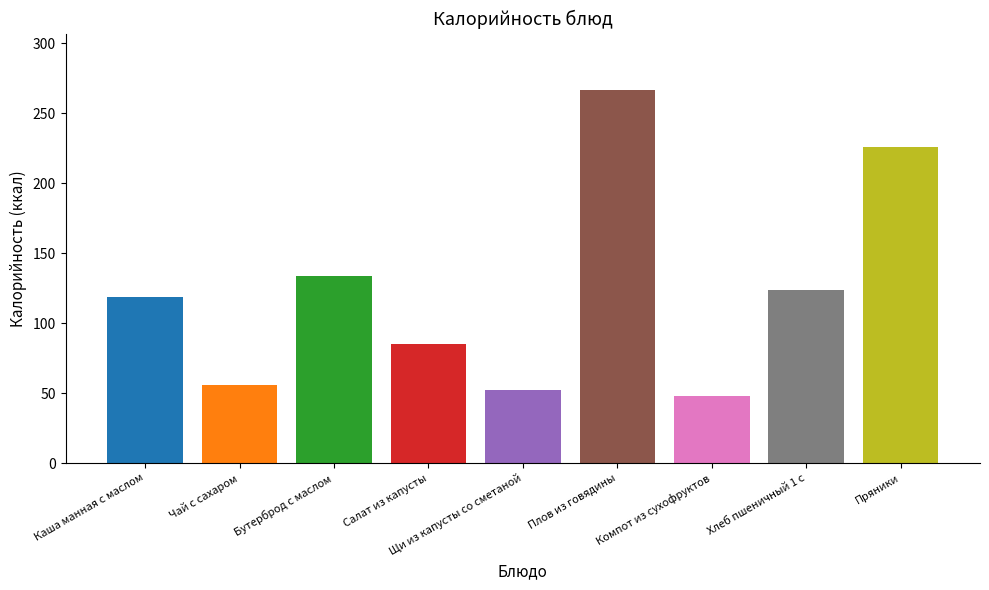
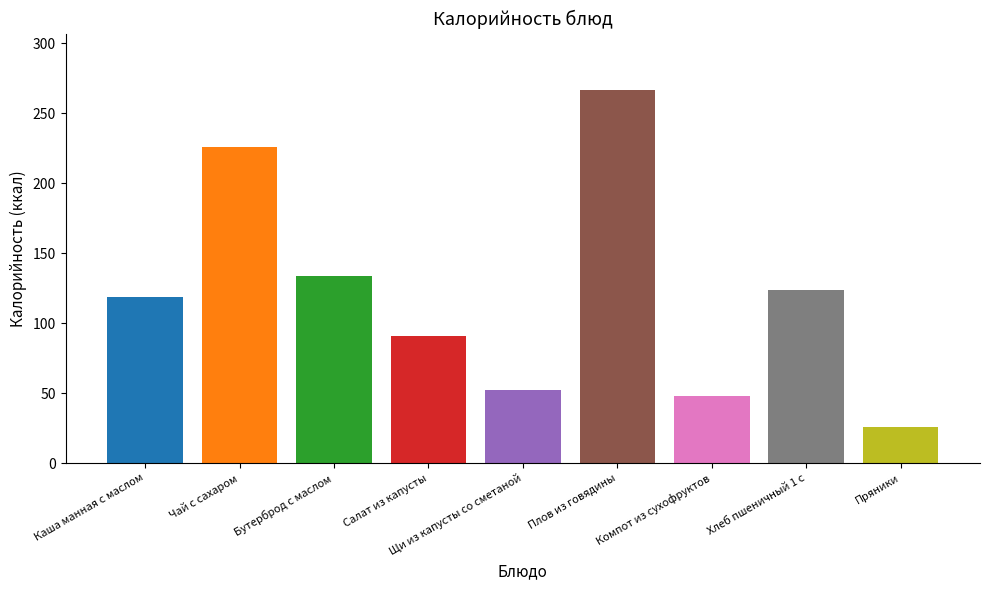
Чай с сахаром: 56 -> 226
Салат из капусты: 85 -> 91
Пряники: 226 -> 26
